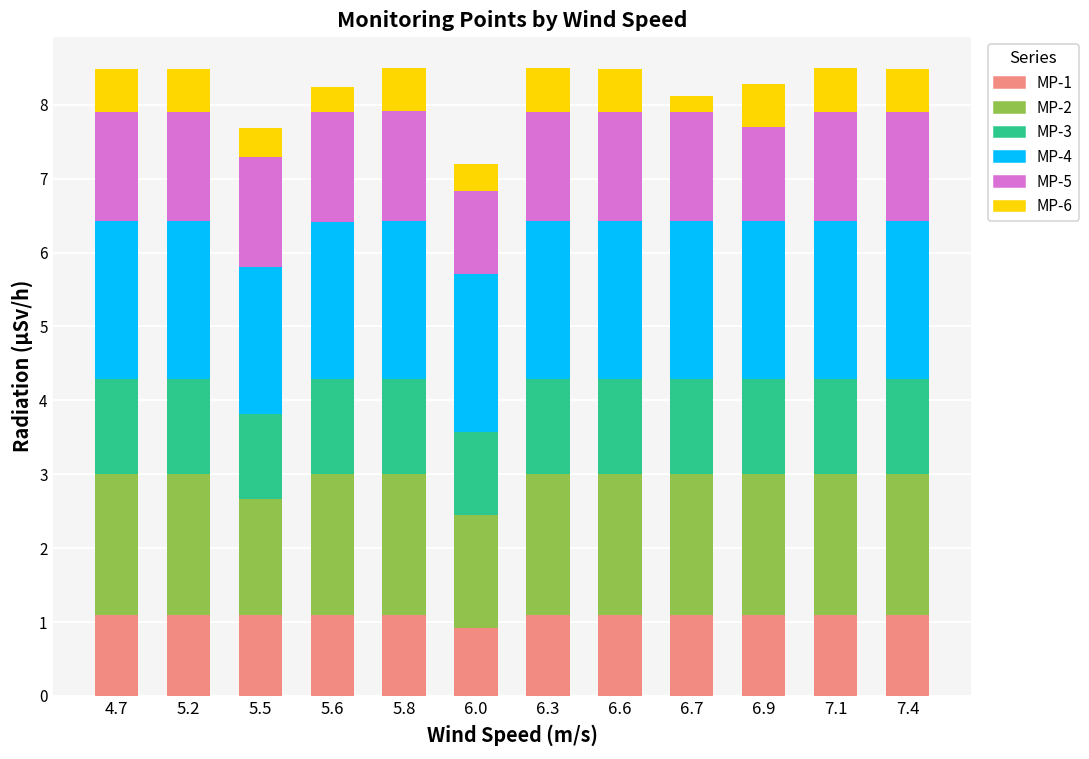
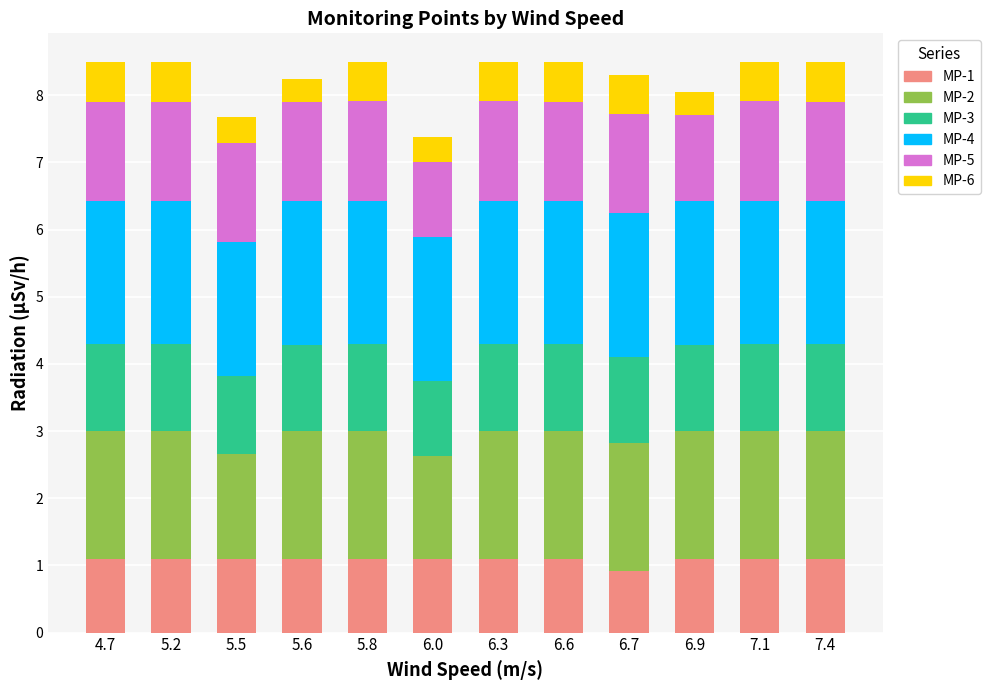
MP-1, 6.0: 0.9 -> 1.1
MP-1, 6.7: 1.1 -> 0.9
MP-6, 6.7: 0.2 -> 0.6
MP-6, 6.9: 0.6 -> 0.4
